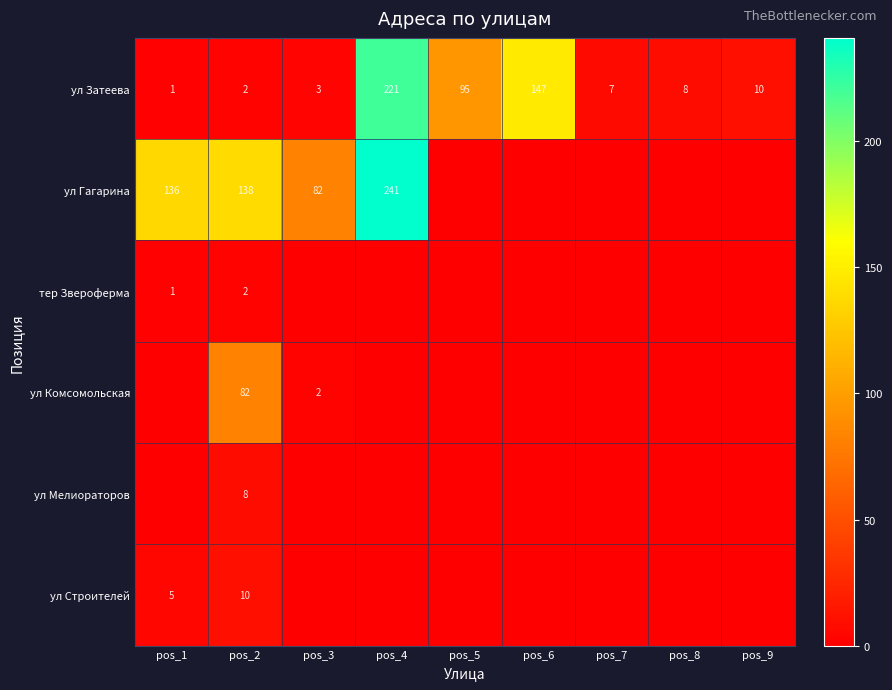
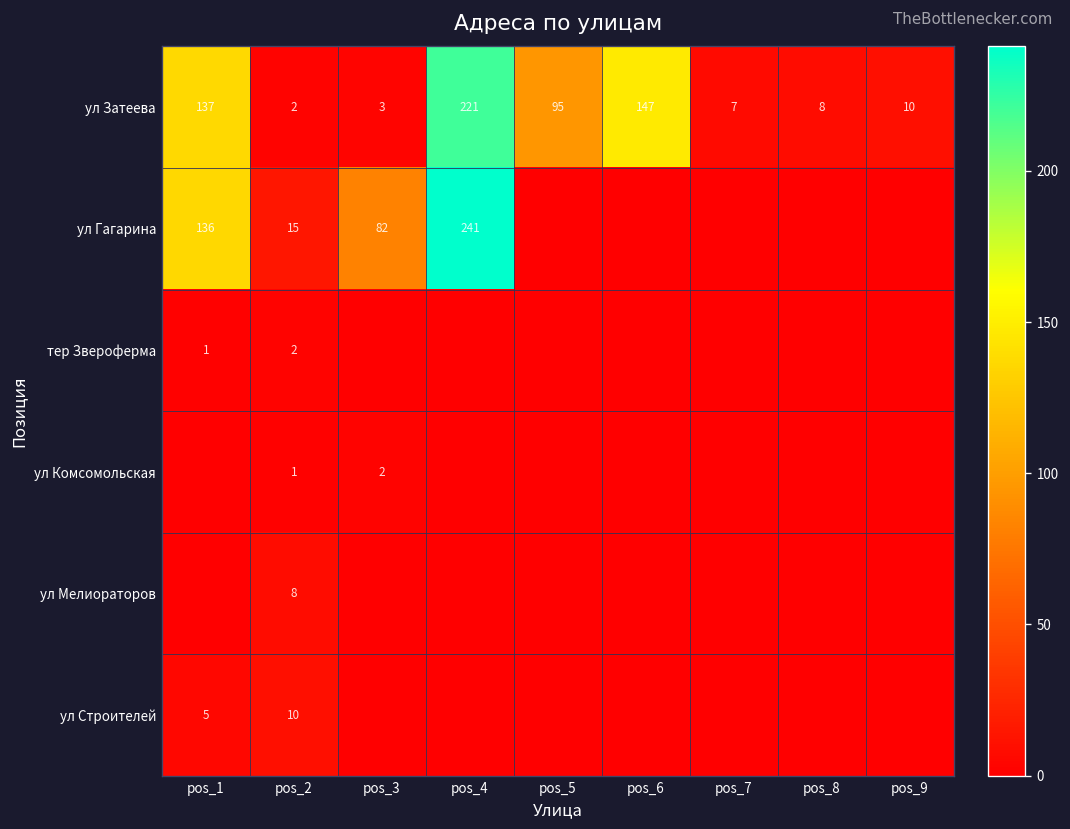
ул Затеева, pos_1: 1 -> 137
ул Гагарина, pos_2: 138 -> 15
ул Комсомольская, pos_2: 82 -> 1
